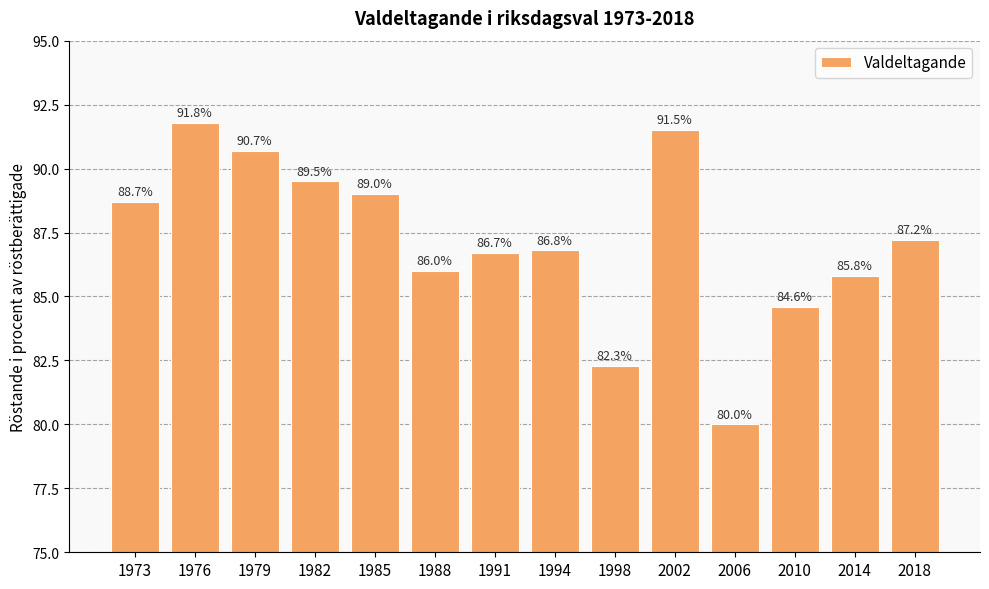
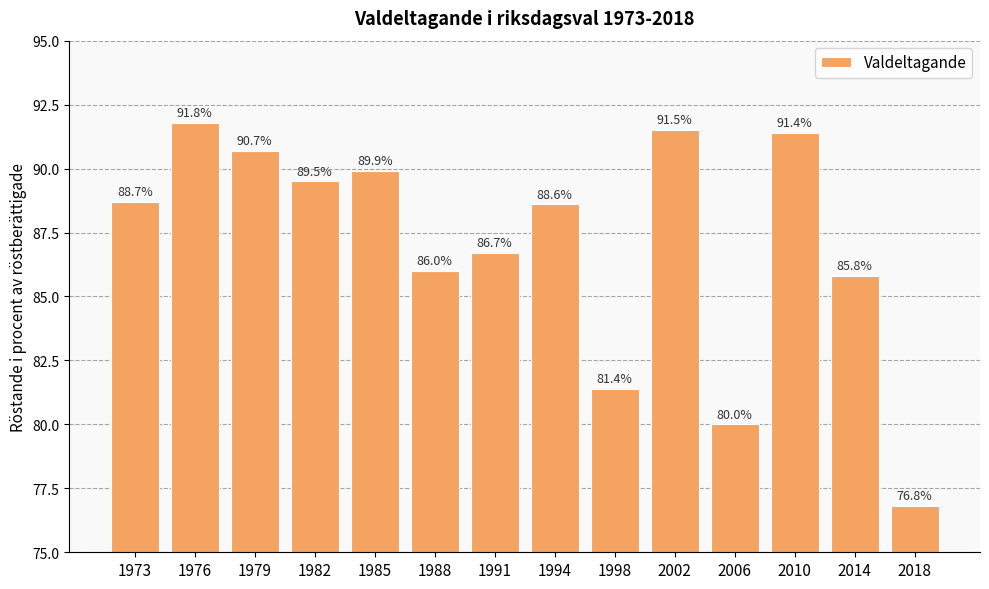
1985: 89.0% -> 89.9%
1994: 86.8% -> 88.6%
1998: 82.3% -> 81.4%
2010: 84.6% -> 91.4%
2018: 87.2% -> 76.8%
